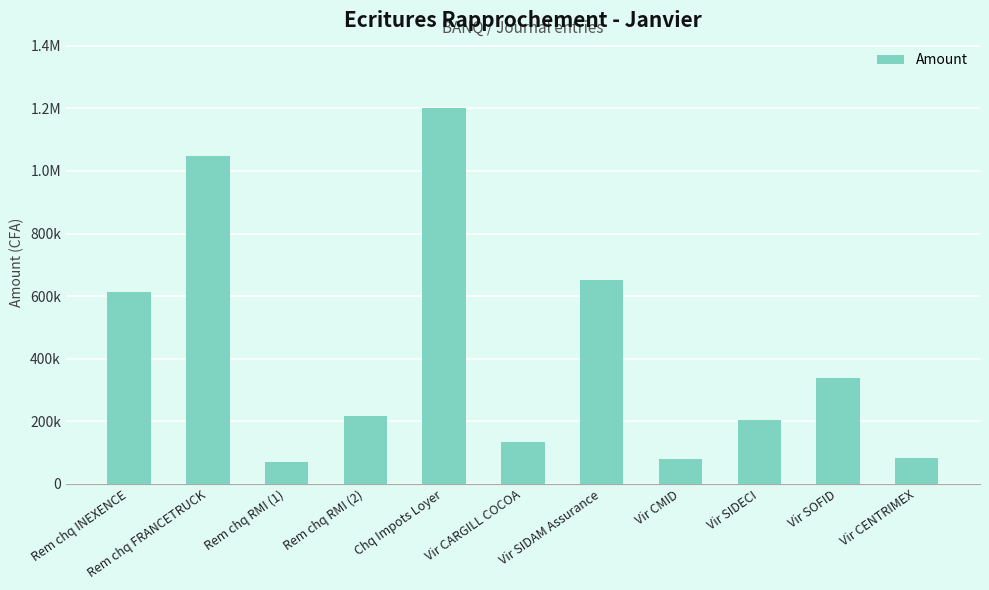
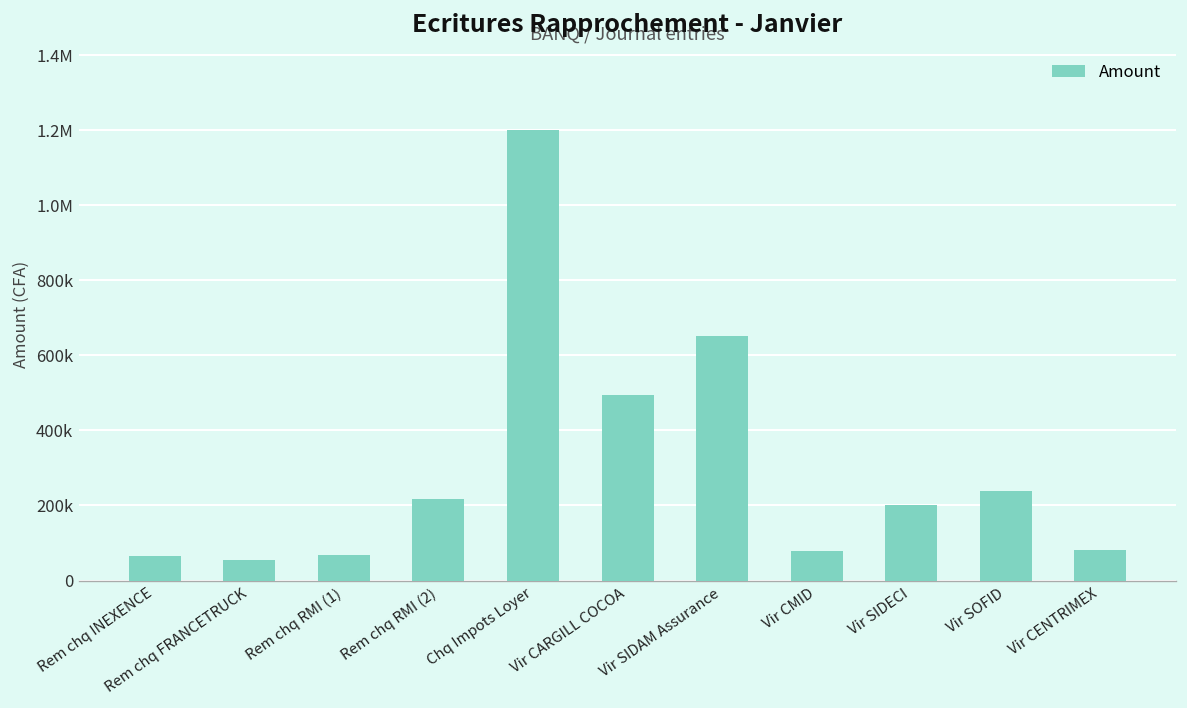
Rem chq INEXENCE: 610000 -> 70000
Rem chq FRANCETRUCK: 1050000 -> 50000
Vir CARGILL COCOA: 130000 -> 490000
Vir SOFID: 340000 -> 240000
